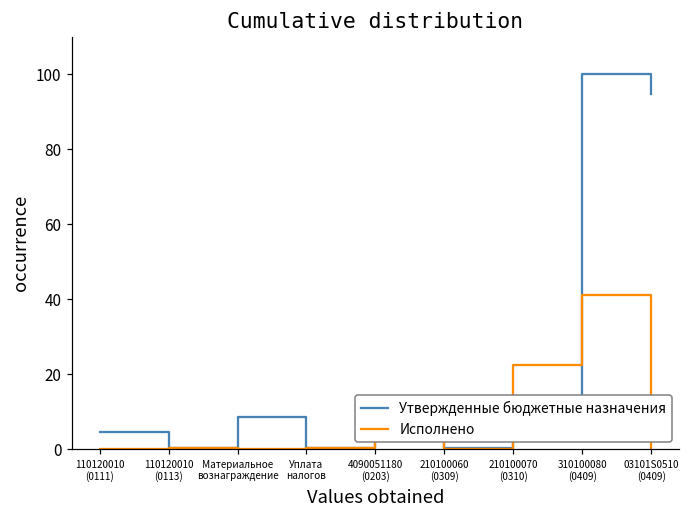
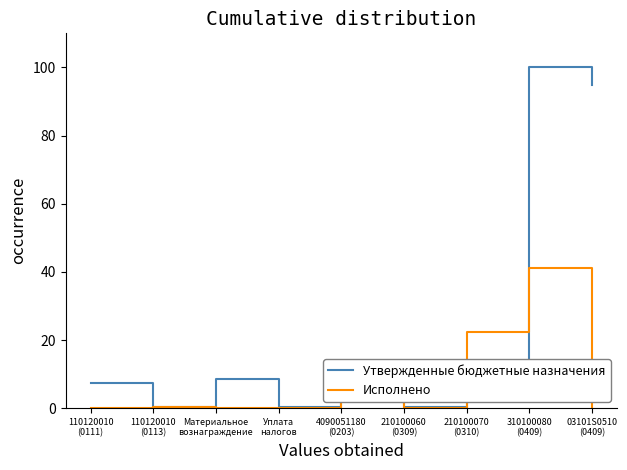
Утвержденные бюджетные назначения, 110120010 (0111): 5 -> 7
